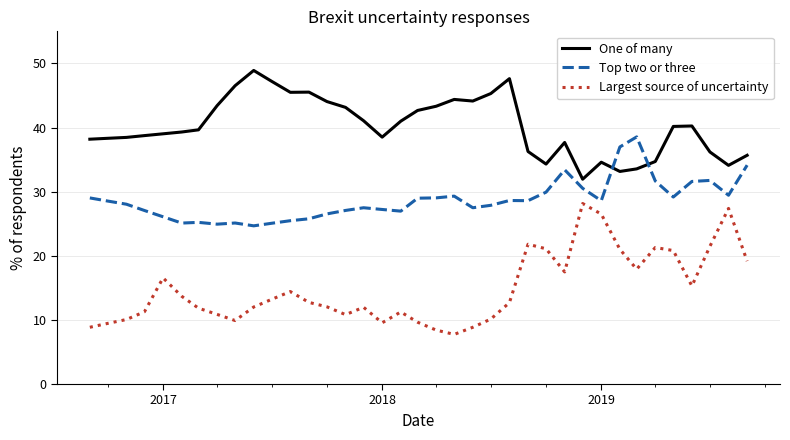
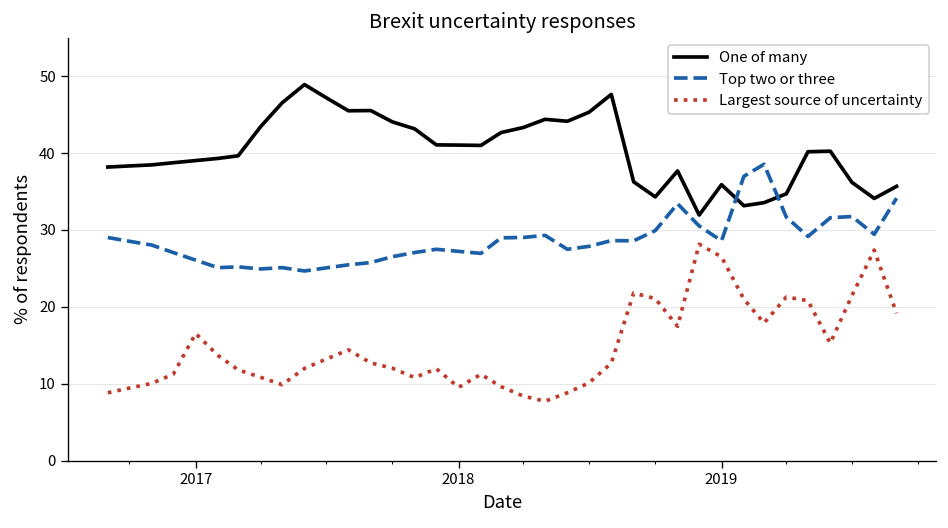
One of many, 2018: 39 -> 41
One of many, 2019: 35 -> 36
